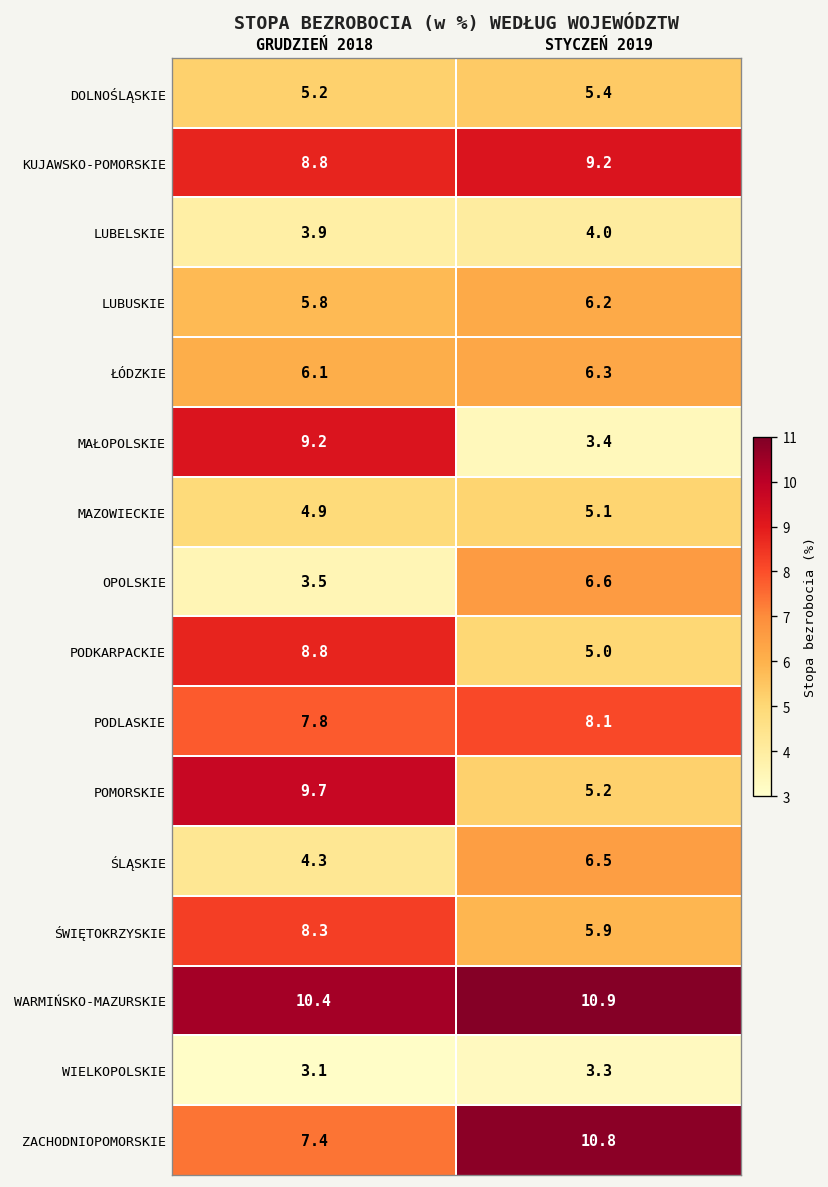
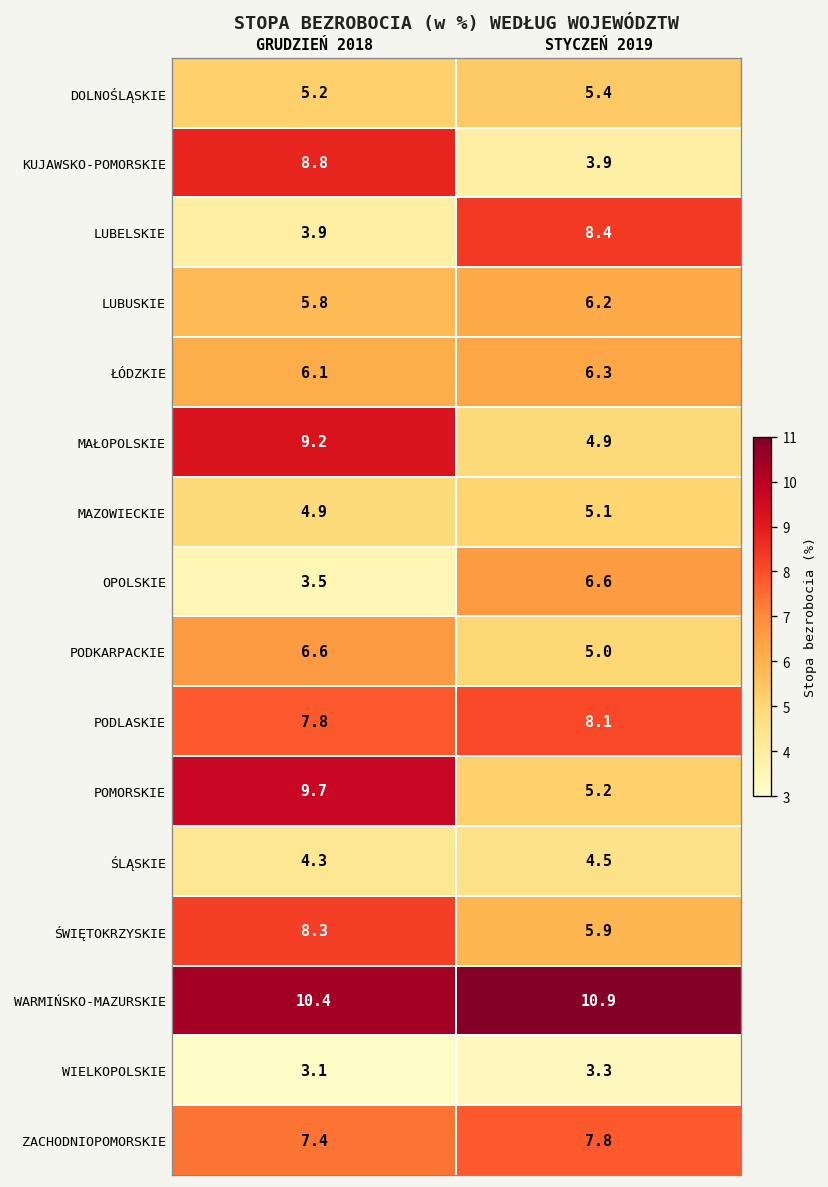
KUJAWSKO-POMORSKIE, STYCZEŃ 2019: 9.2 -> 3.9
LUBELSKIE, STYCZEŃ 2019: 4.0 -> 8.4
MAŁOPOLSKIE, STYCZEŃ 2019: 3.4 -> 4.9
PODKARPACKIE, GRUDZIEŃ 2018: 8.8 -> 6.6
ŚLĄSKIE, STYCZEŃ 2019: 6.5 -> 4.5
ZACHODNIOPOMORSKIE, STYCZEŃ 2019: 10.8 -> 7.8
